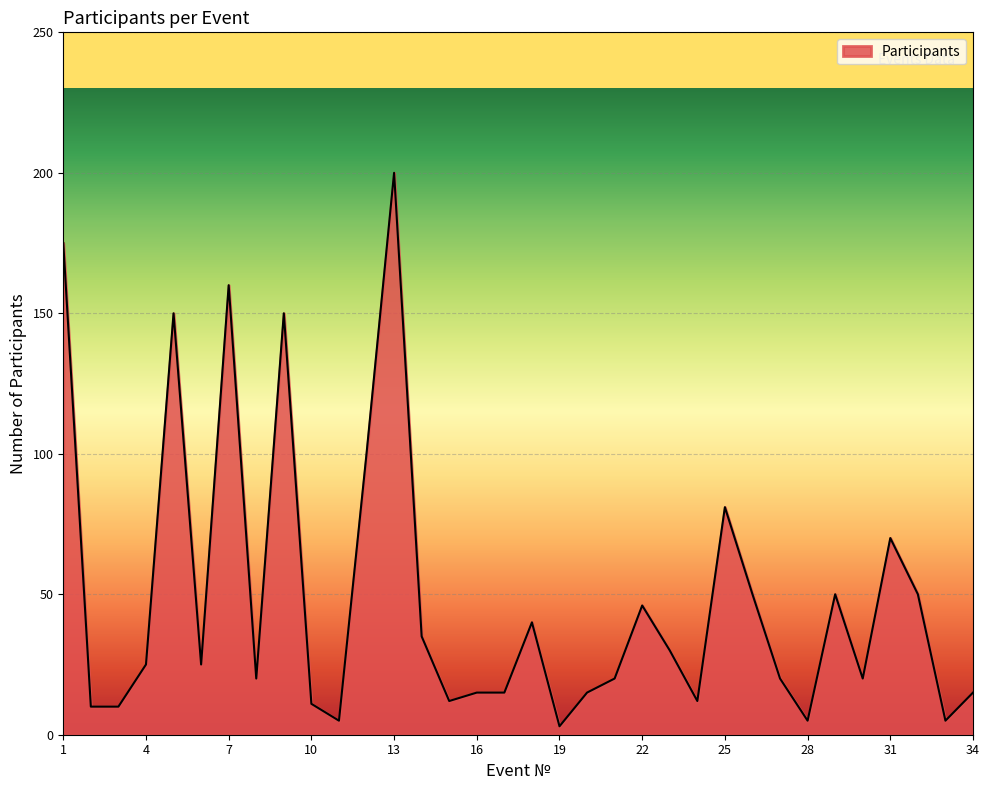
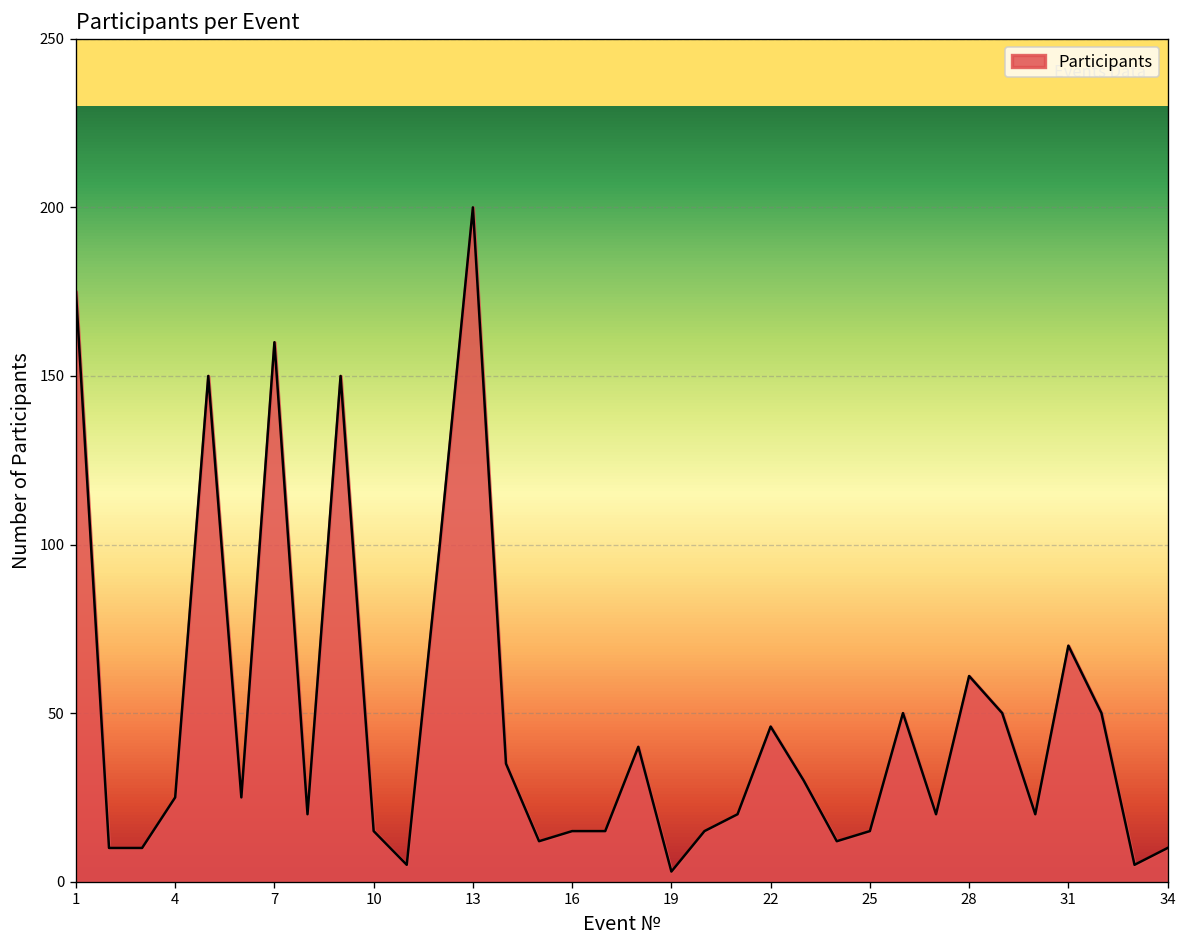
10: 11 -> 15
25: 81 -> 15
28: 5 -> 61
34: 15 -> 10
